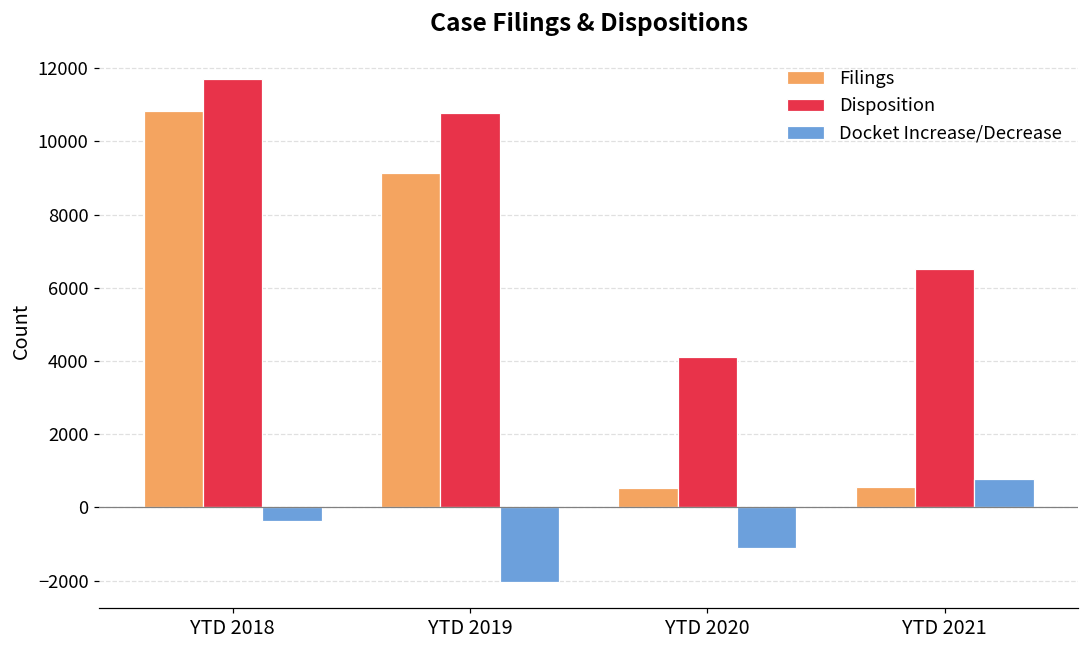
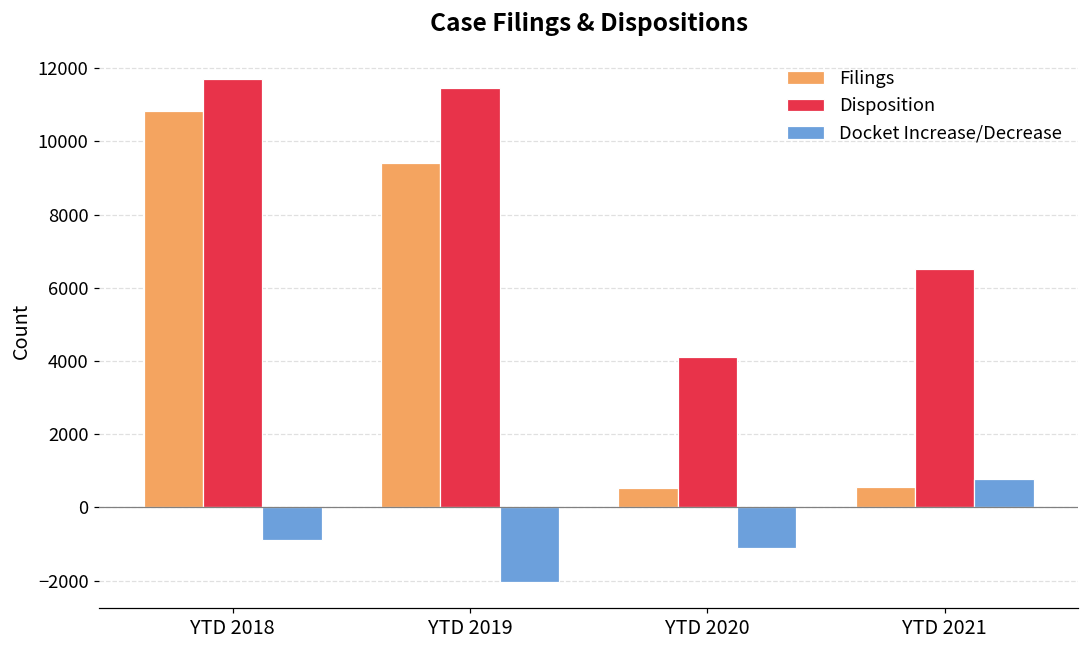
Docket Increase/Decrease, YTD 2018: -400 -> -900
Filings, YTD 2019: 9100 -> 9400
Disposition, YTD 2019: 10800 -> 11500
